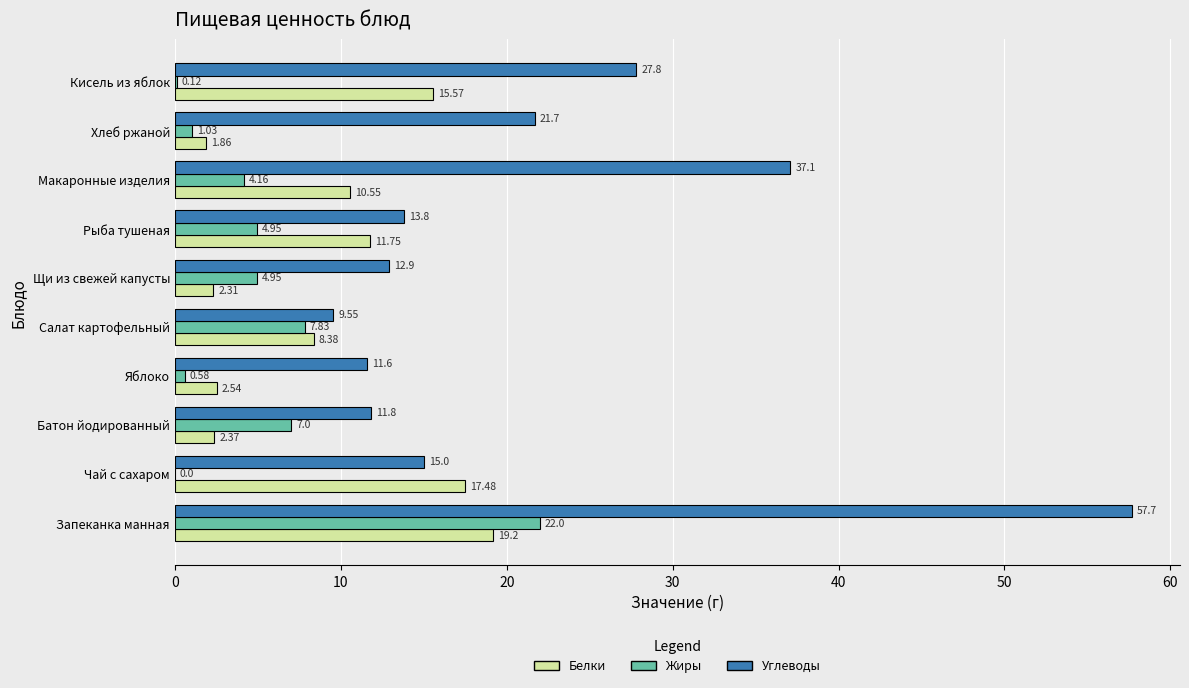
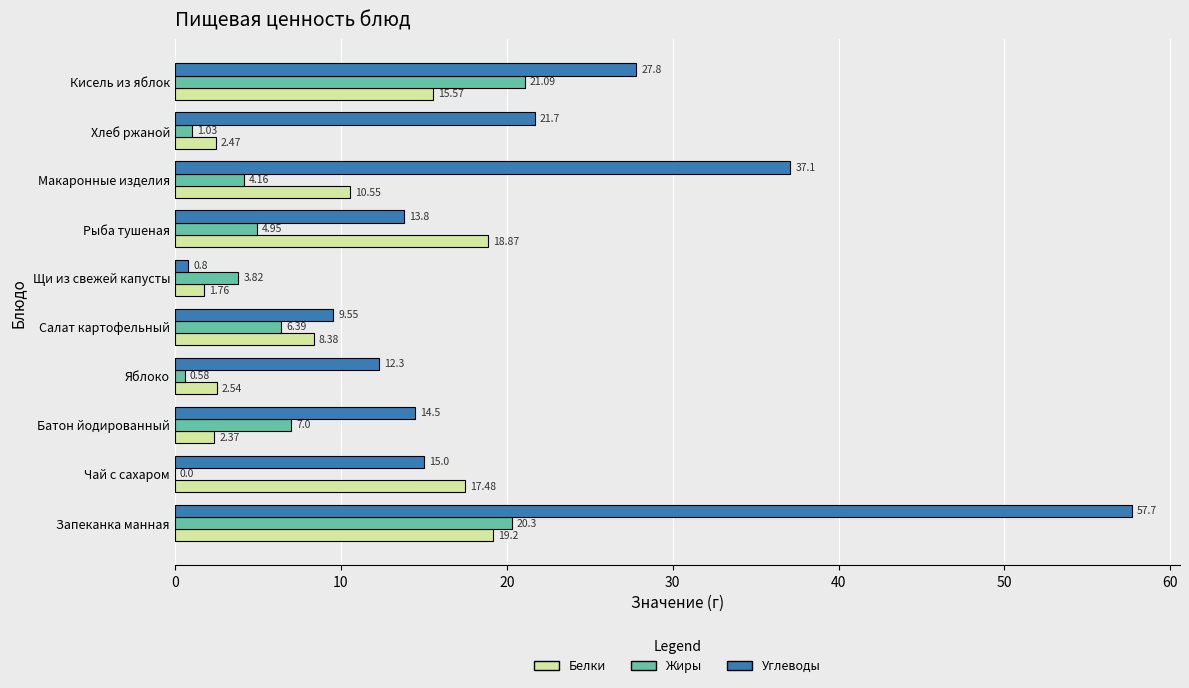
Жиры, Кисель из яблок: 0.12 -> 21.09
Белки, Хлеб ржаной: 1.86 -> 2.47
Белки, Рыба тушеная: 11.75 -> 18.87
Углеводы, Щи из свежей капусты: 12.9 -> 0.8
Жиры, Щи из свежей капусты: 4.95 -> 3.82
Белки, Щи из свежей капусты: 2.31 -> 1.76
Жиры, Салат картофельный: 7.83 -> 6.39
Углеводы, Яблоко: 11.6 -> 12.3
Углеводы, Батон йодированный: 11.8 -> 14.5
Жиры, Запеканка манная: 22.0 -> 20.3
